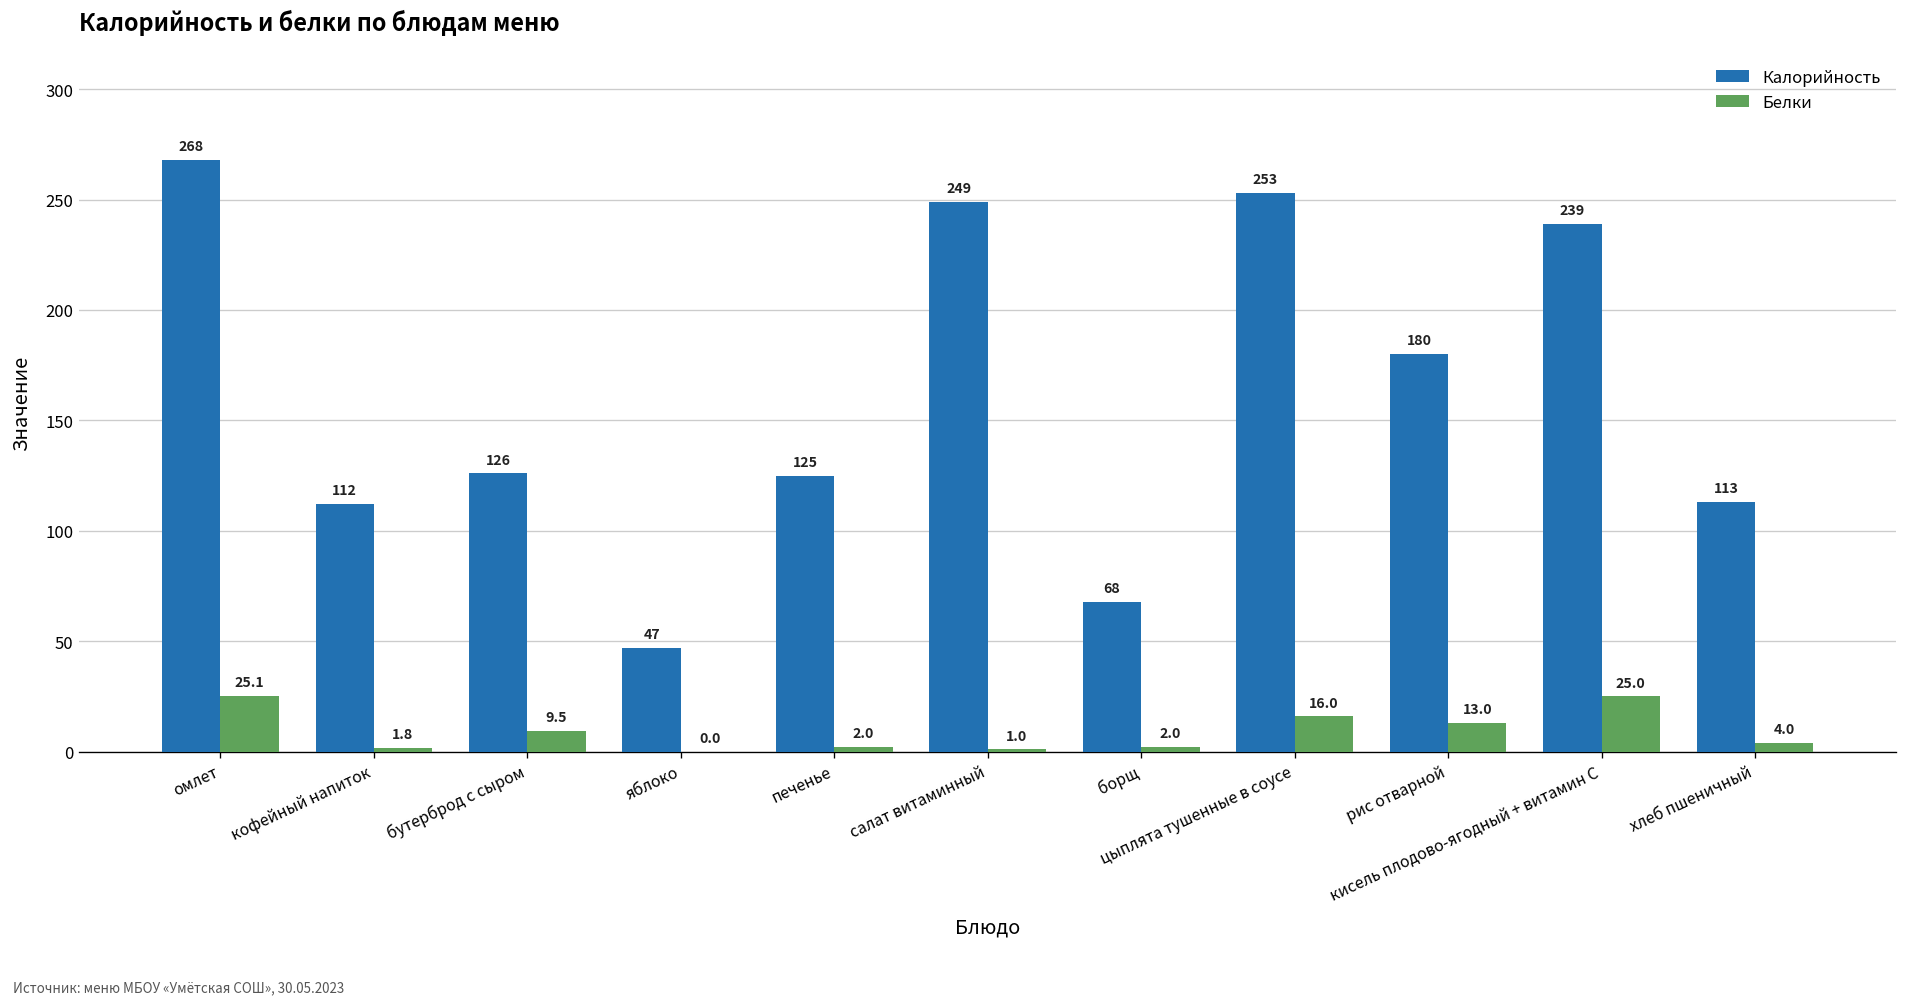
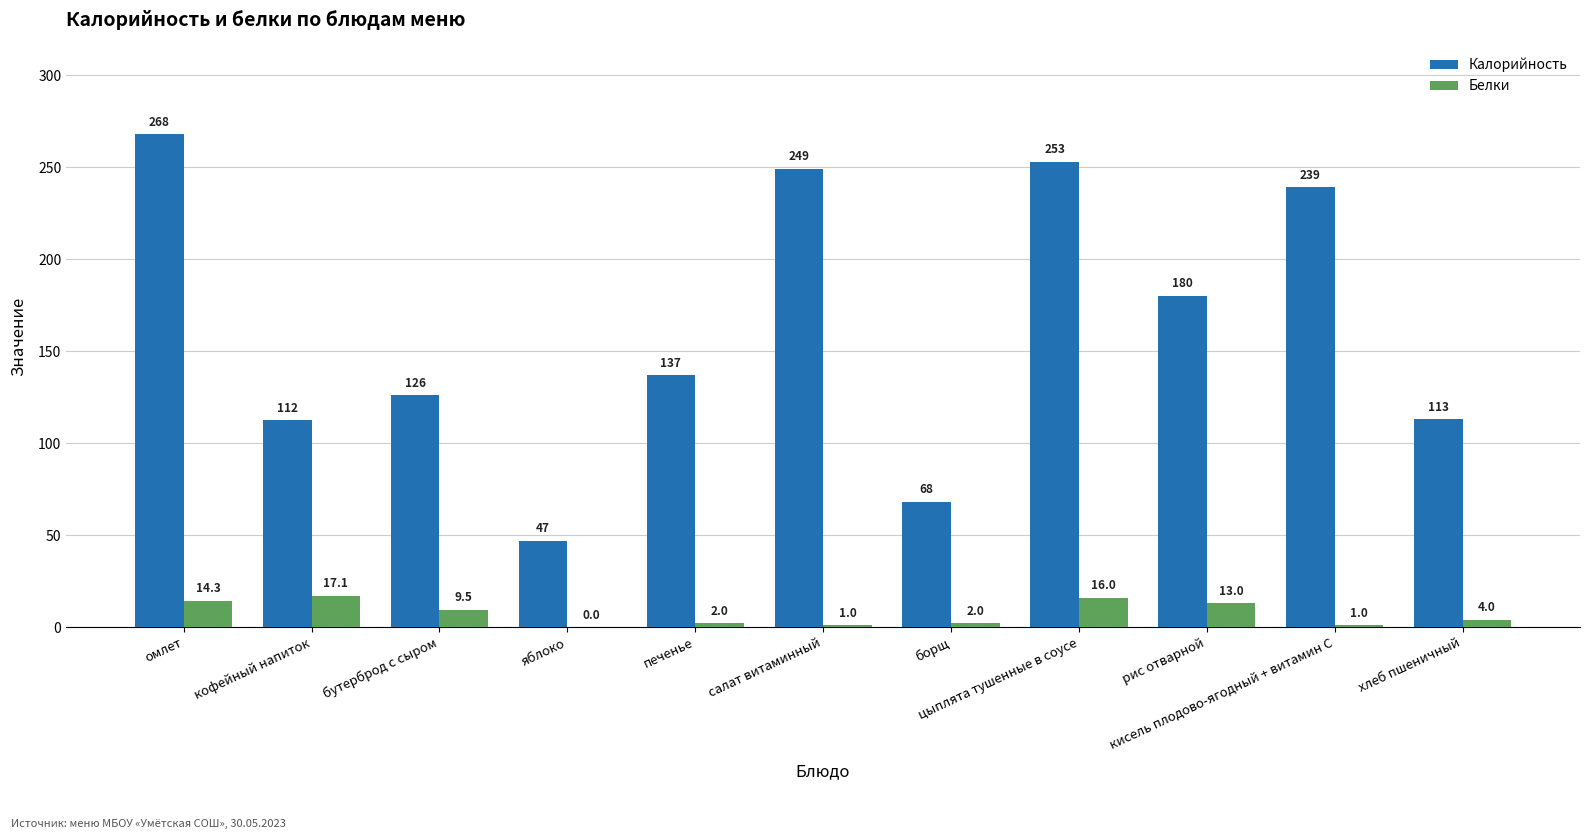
Белки, омлет: 25.1 -> 14.3
Белки, кофейный напиток: 1.8 -> 17.1
Калорийность, печенье: 125 -> 137
Белки, кисель плодово-ягодный + витамин С: 25.0 -> 1.0
